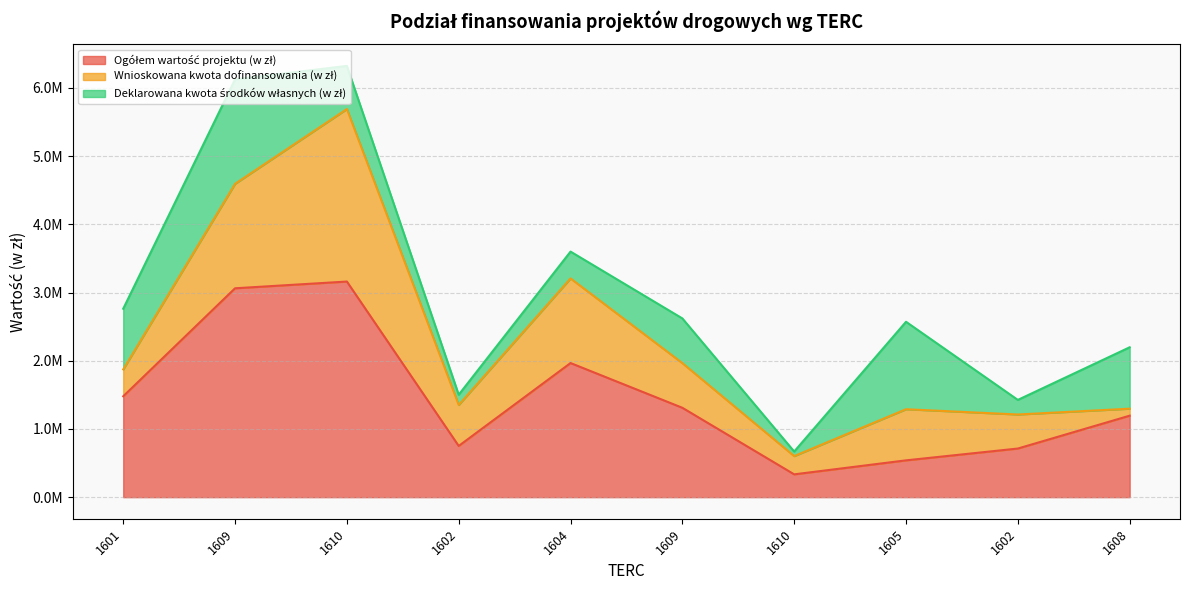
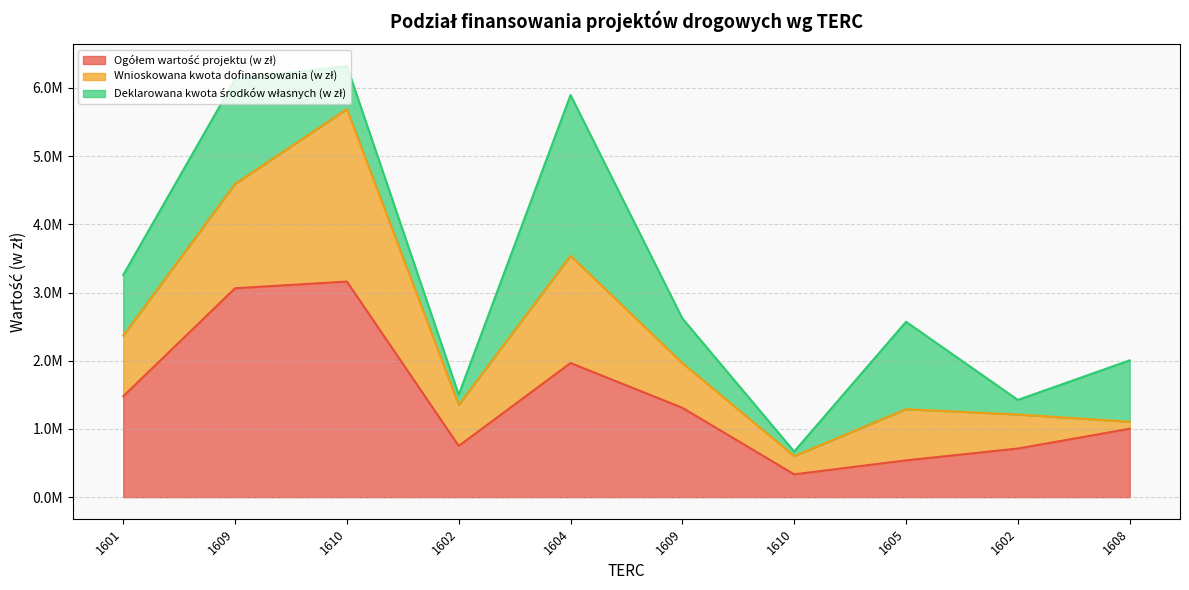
Wnioskowana kwota dofinansowania (w zł), 1601: 400000 -> 900000
Wnioskowana kwota dofinansowania (w zł), 1604: 1200000 -> 1600000
Deklarowana kwota środków własnych (w zł), 1604: 400000 -> 2400000
Ogółem wartość projektu (w zł), 1608: 1200000 -> 1000000
